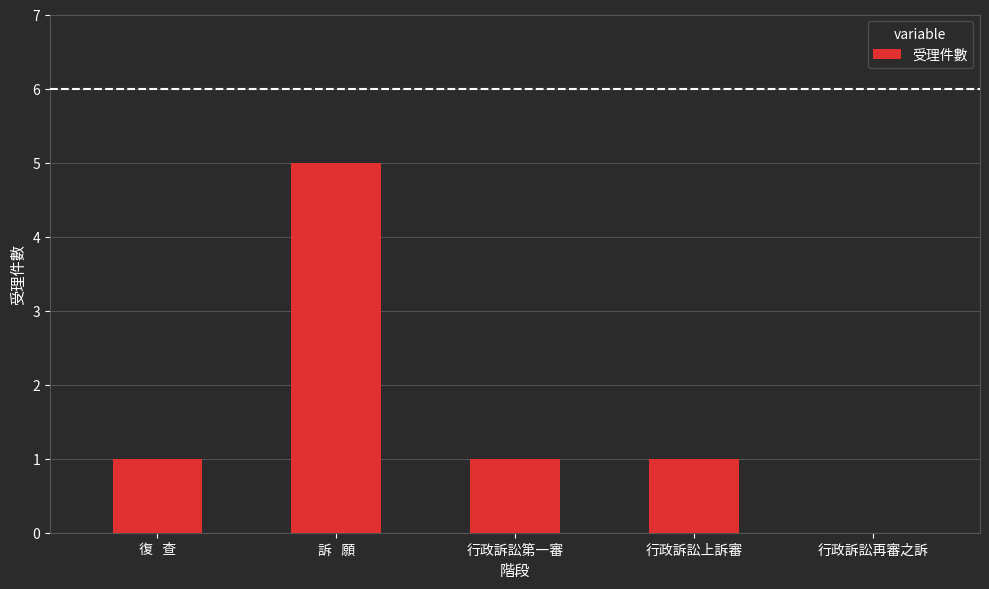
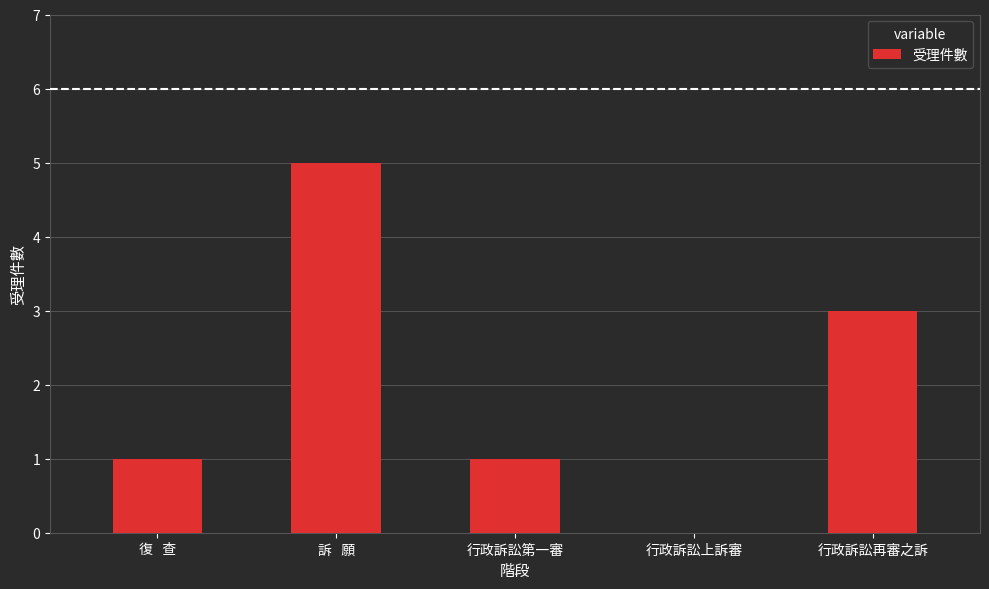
行政訴訟上訴審: 1 -> 0
行政訴訟再審之訴: 0 -> 3
